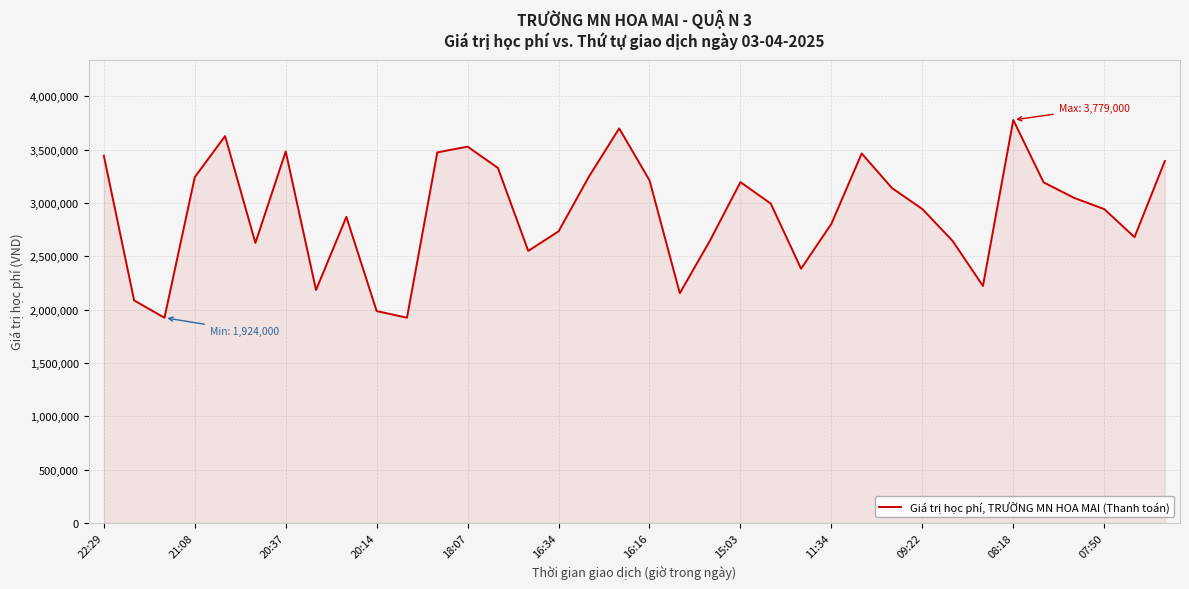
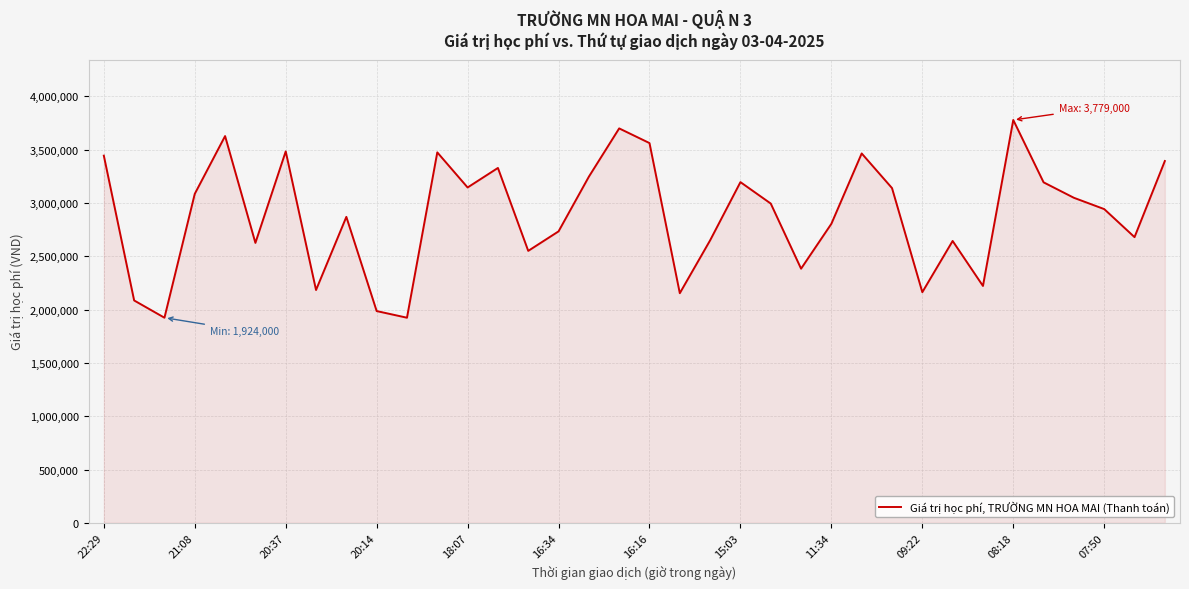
21:08: 3,240,000 -> 3,090,000
18:07: 3,530,000 -> 3,150,000
16:16: 3,210,000 -> 3,560,000
09:22: 2,940,000 -> 2,160,000
